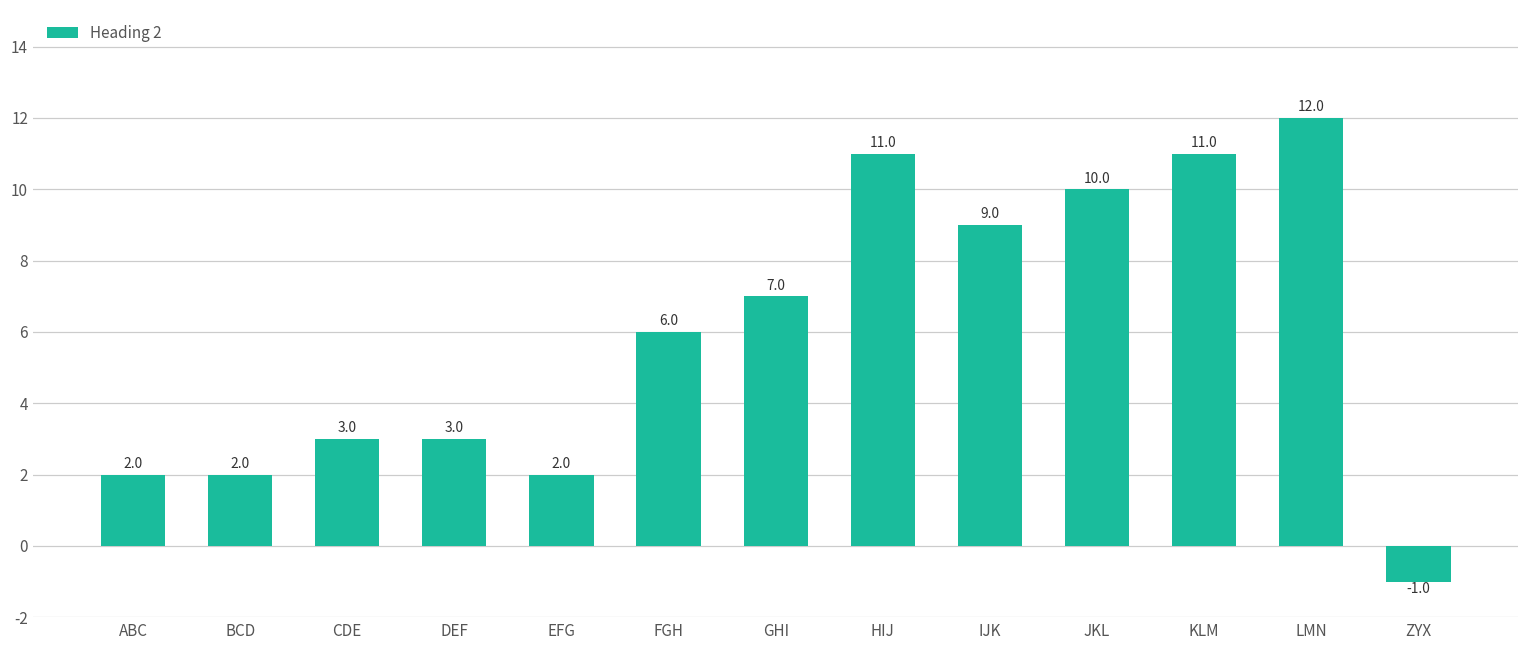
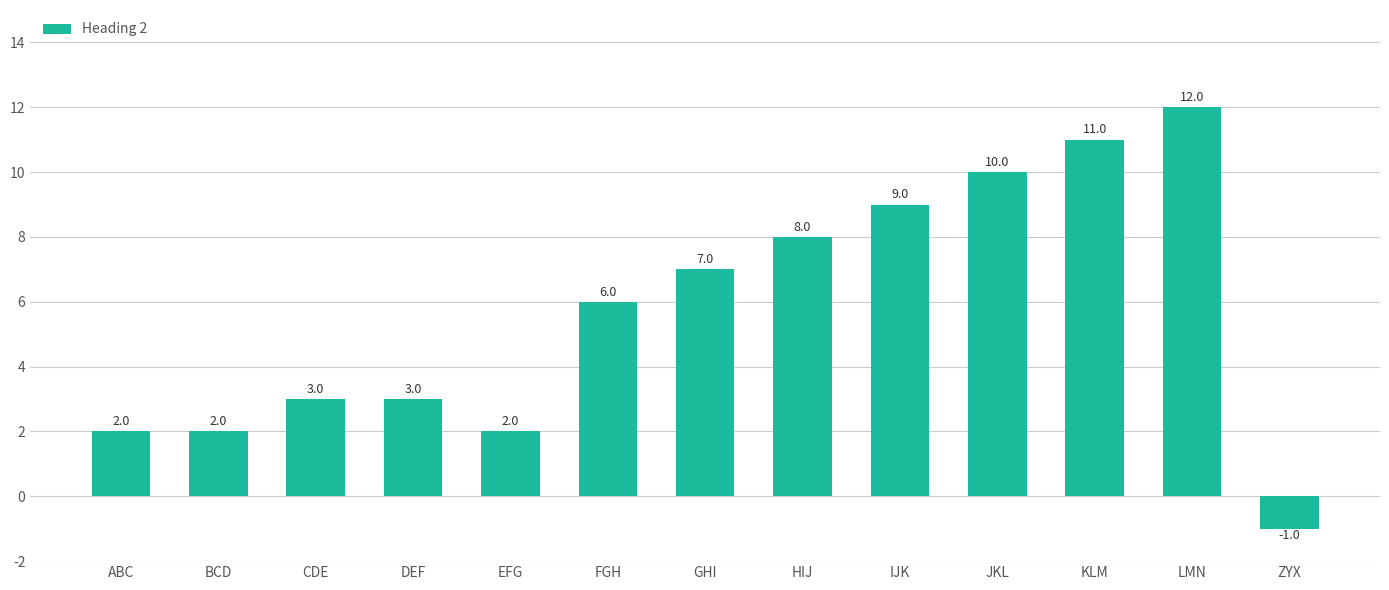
HIJ: 11.0 -> 8.0
